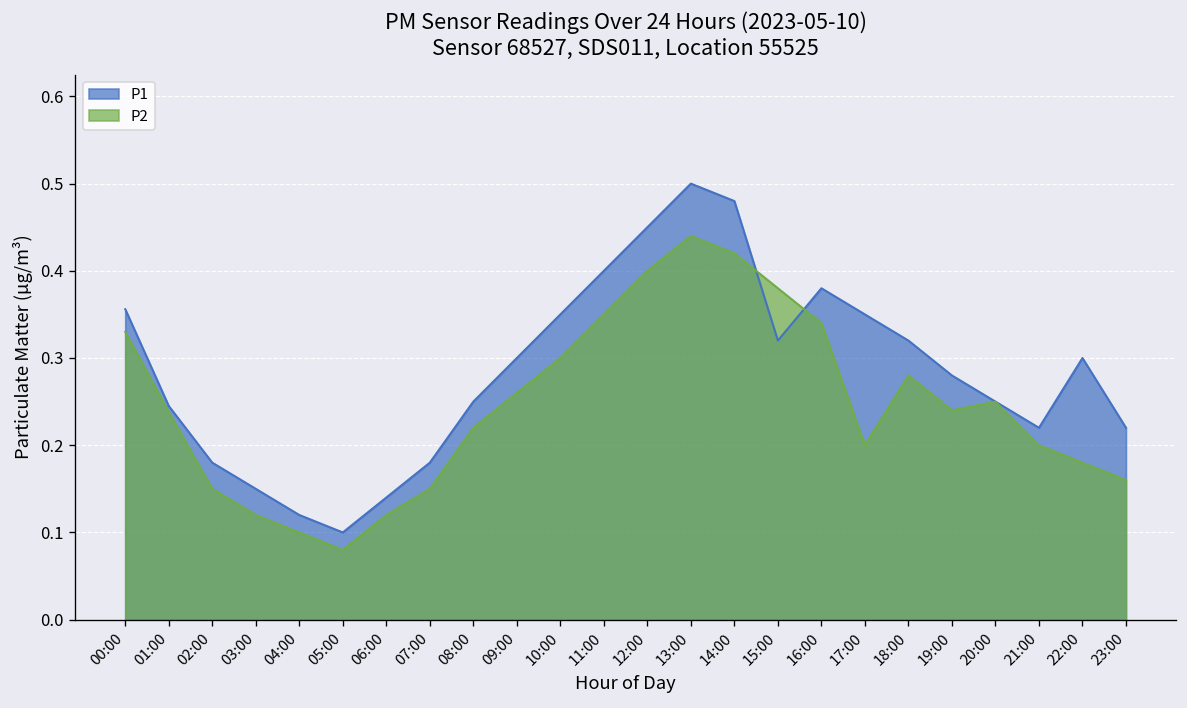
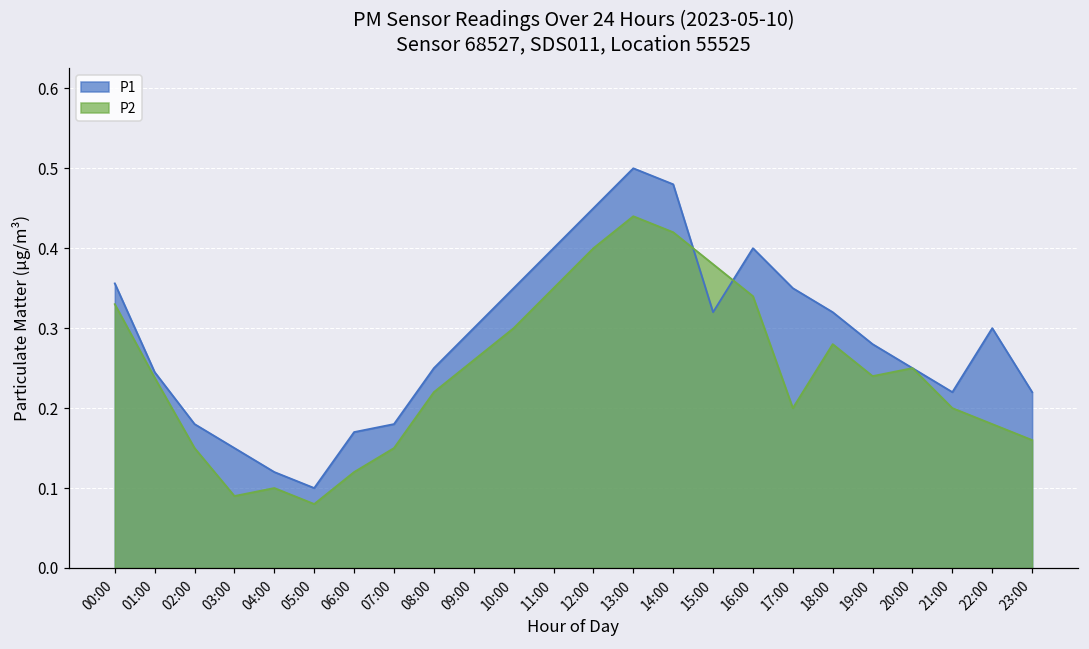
P2, 03:00: 0.12 -> 0.09
P1, 06:00: 0.14 -> 0.17
P1, 16:00: 0.38 -> 0.40
